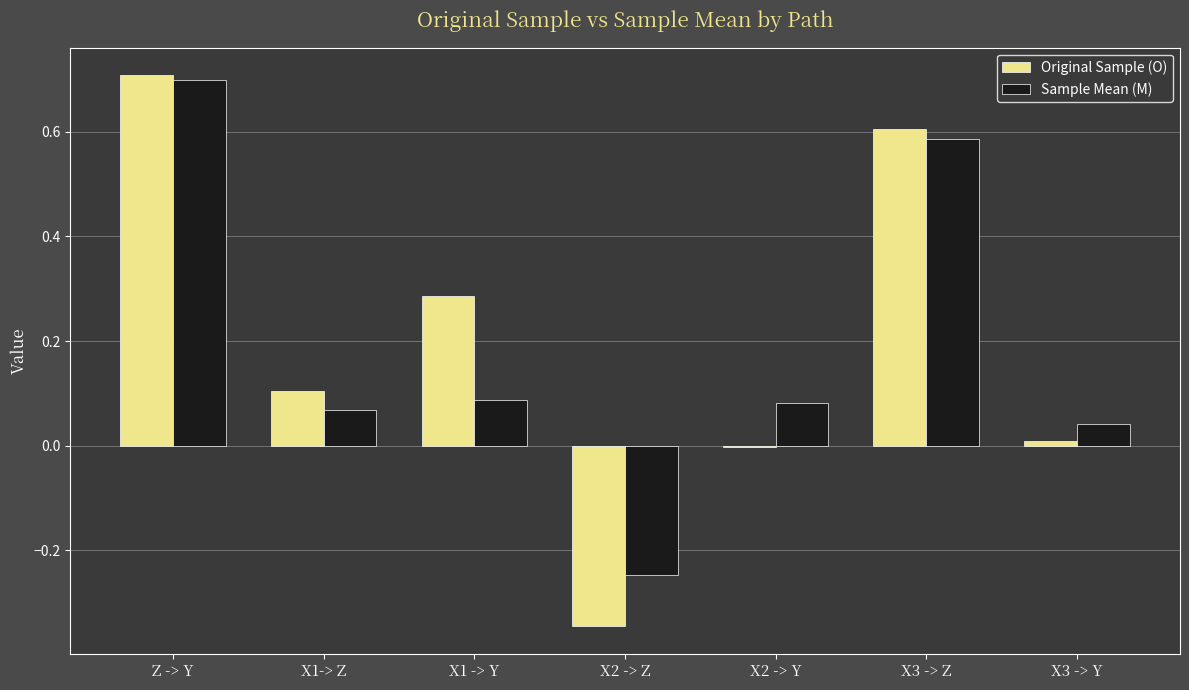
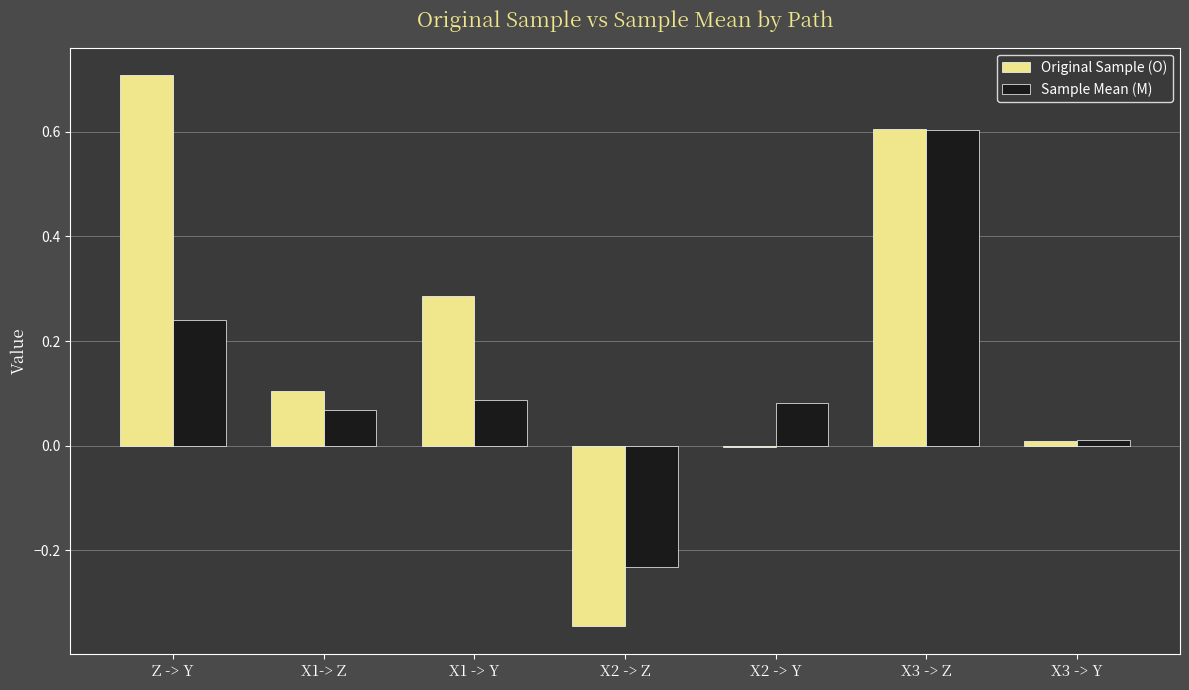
Sample Mean (M), Z -> Y: 0.70 -> 0.24
Sample Mean (M), X2 -> Z: -0.25 -> -0.23
Sample Mean (M), X3 -> Z: 0.59 -> 0.60
Sample Mean (M), X3 -> Y: 0.04 -> 0.01
